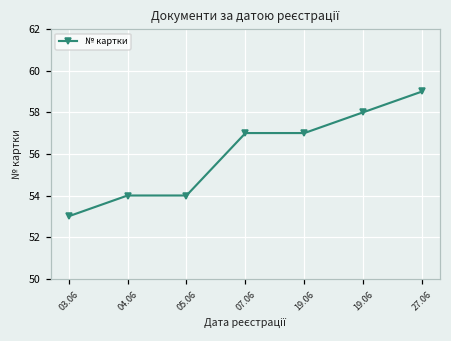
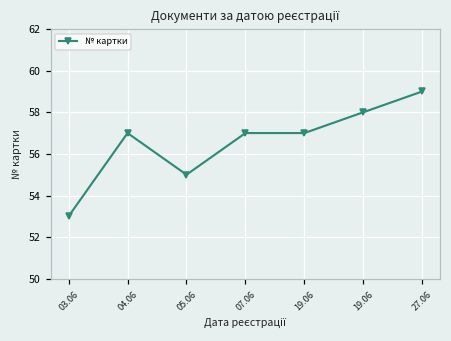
04.06: 54 -> 57
05.06: 54 -> 55
